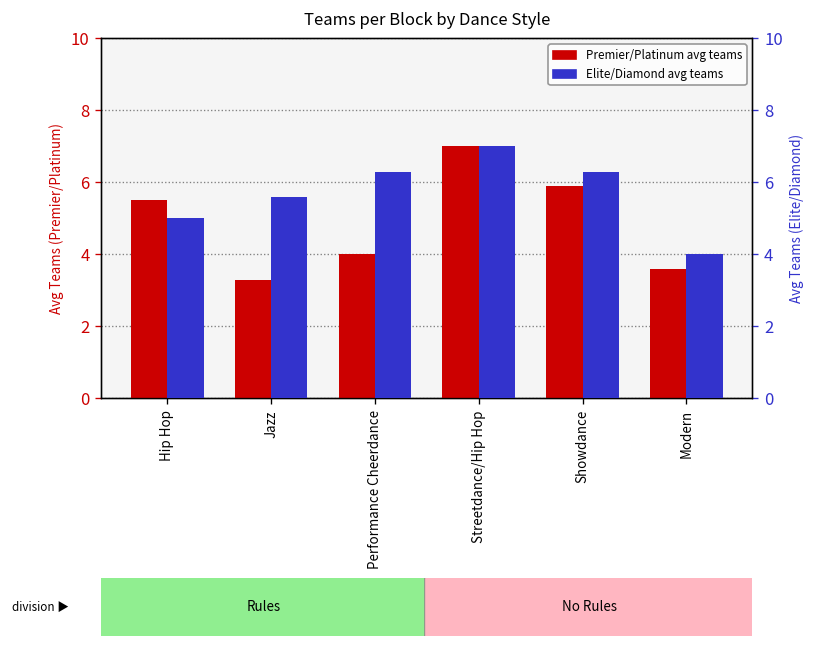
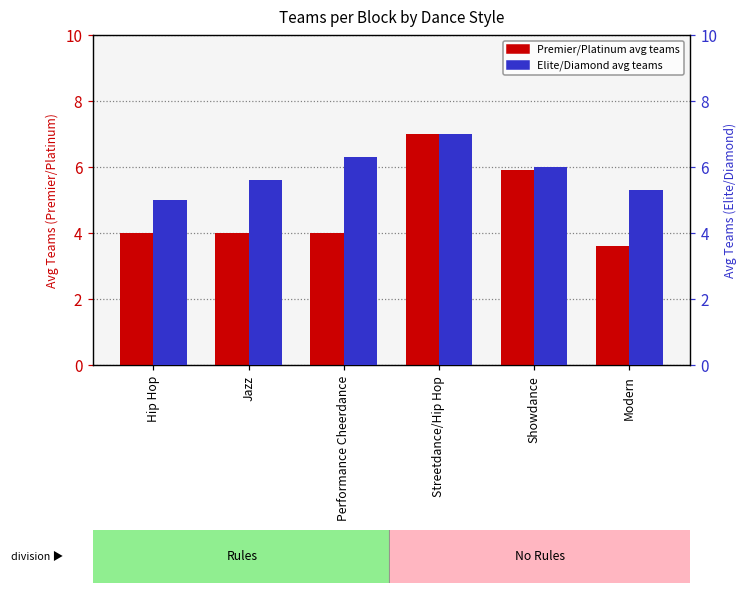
Premier/Platinum avg teams, Hip Hop: 5.5 -> 4.0
Premier/Platinum avg teams, Jazz: 3.3 -> 4.0
Elite/Diamond avg teams, Showdance: 6.3 -> 6.0
Elite/Diamond avg teams, Modern: 4.0 -> 5.3
